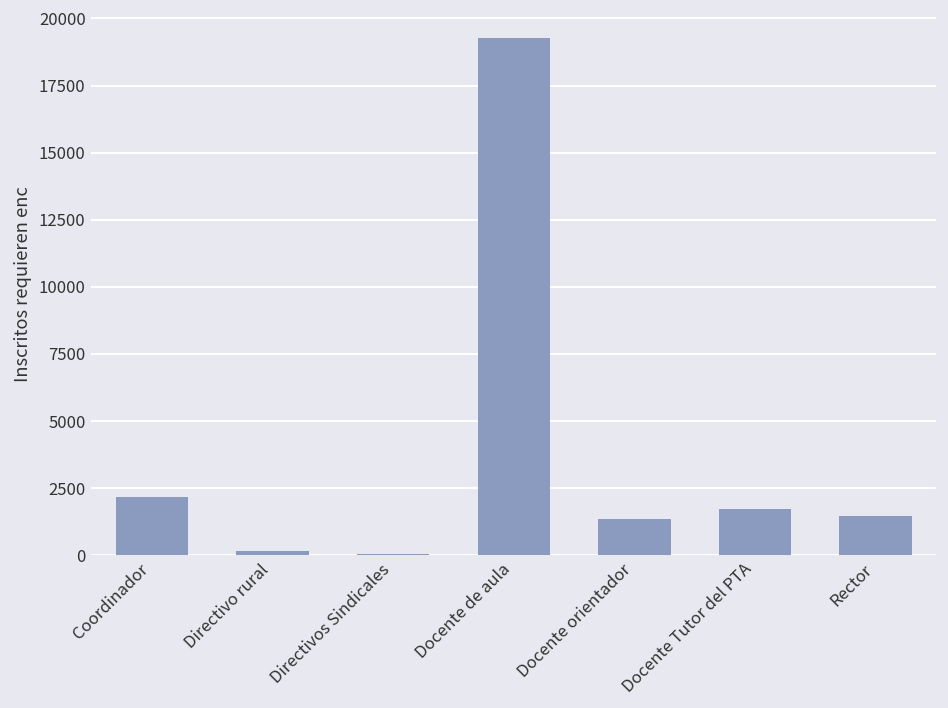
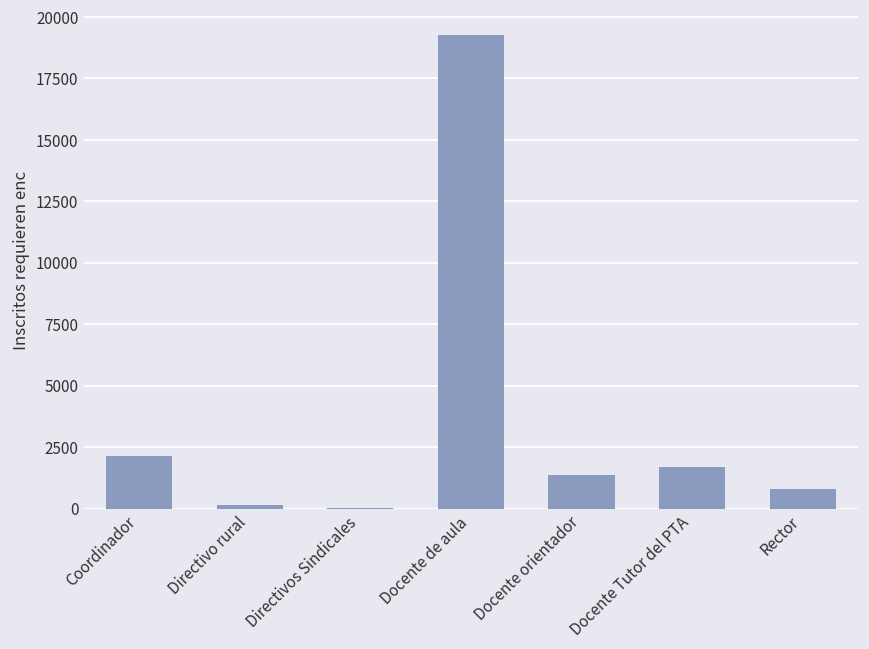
Rector: 1500 -> 800
